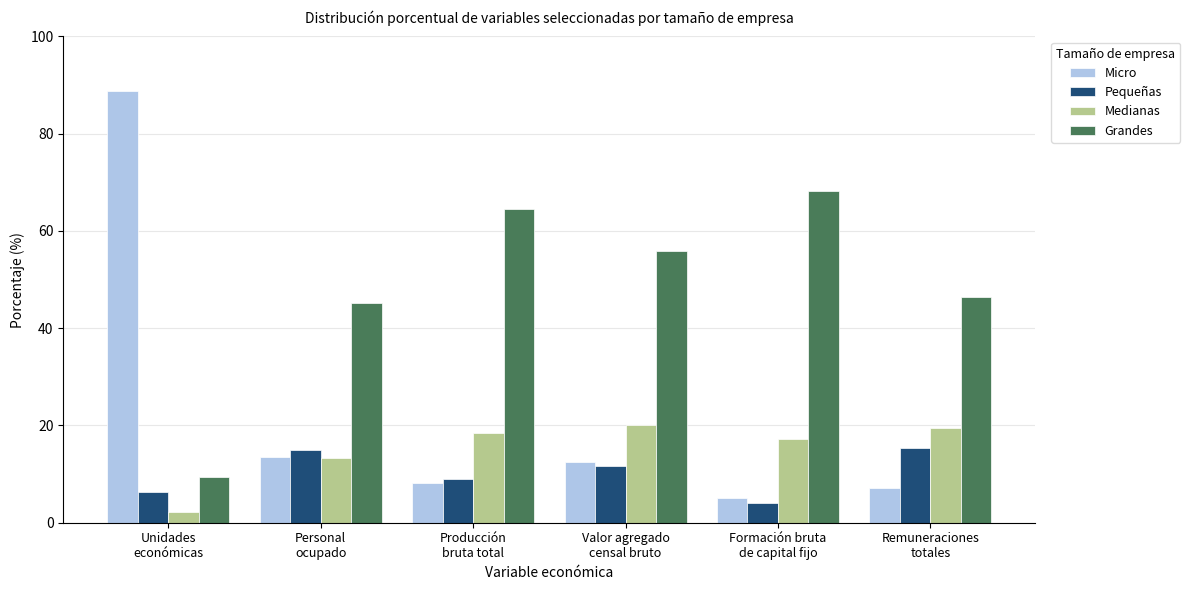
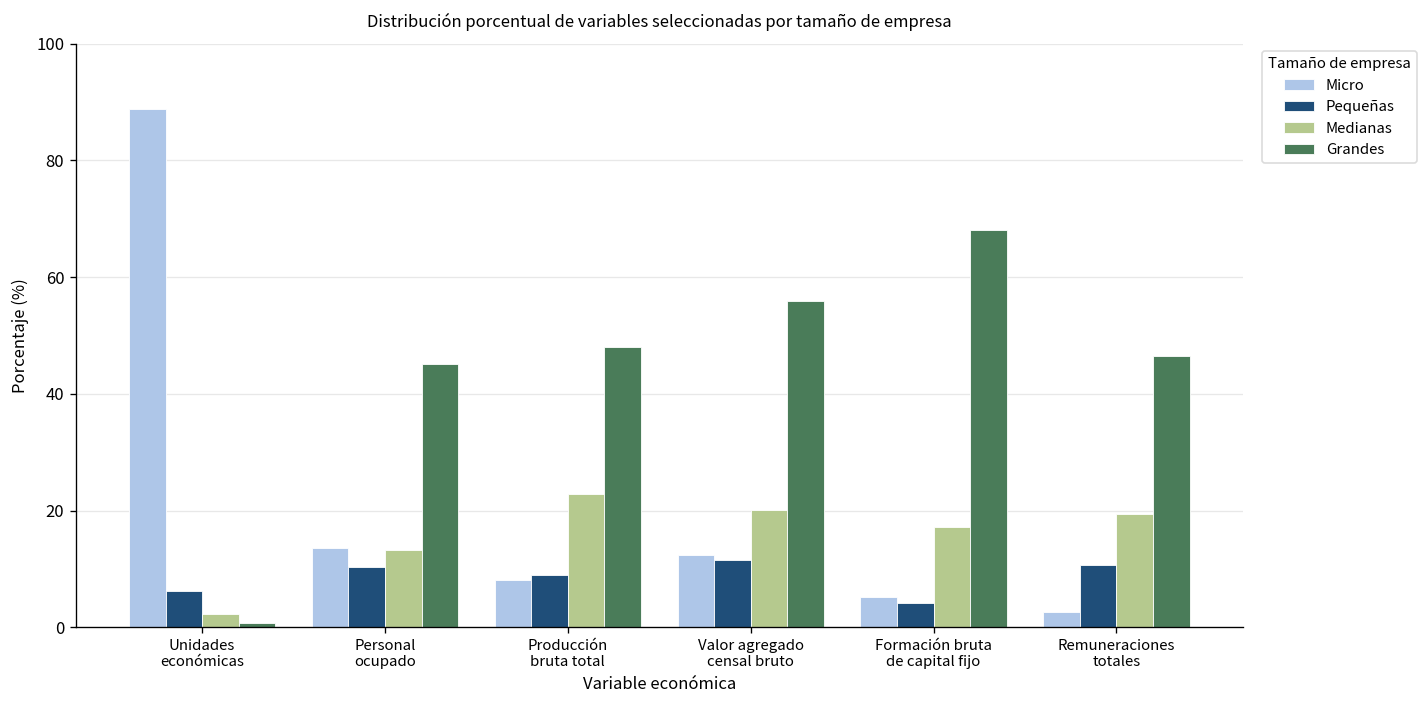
Grandes, Unidades económicas: 9 -> 1
Pequeñas, Personal ocupado: 15 -> 10
Medianas, Producción bruta total: 18 -> 23
Grandes, Producción bruta total: 65 -> 48
Micro, Remuneraciones totales: 7 -> 3
Pequeñas, Remuneraciones totales: 15 -> 11
